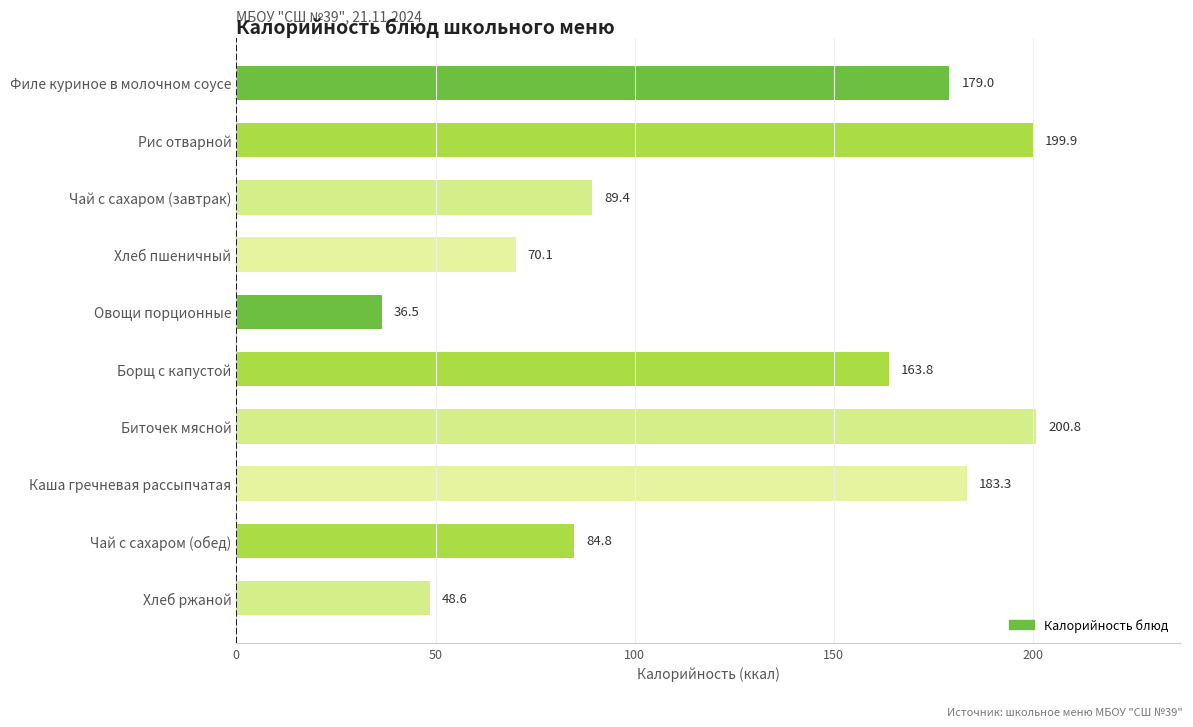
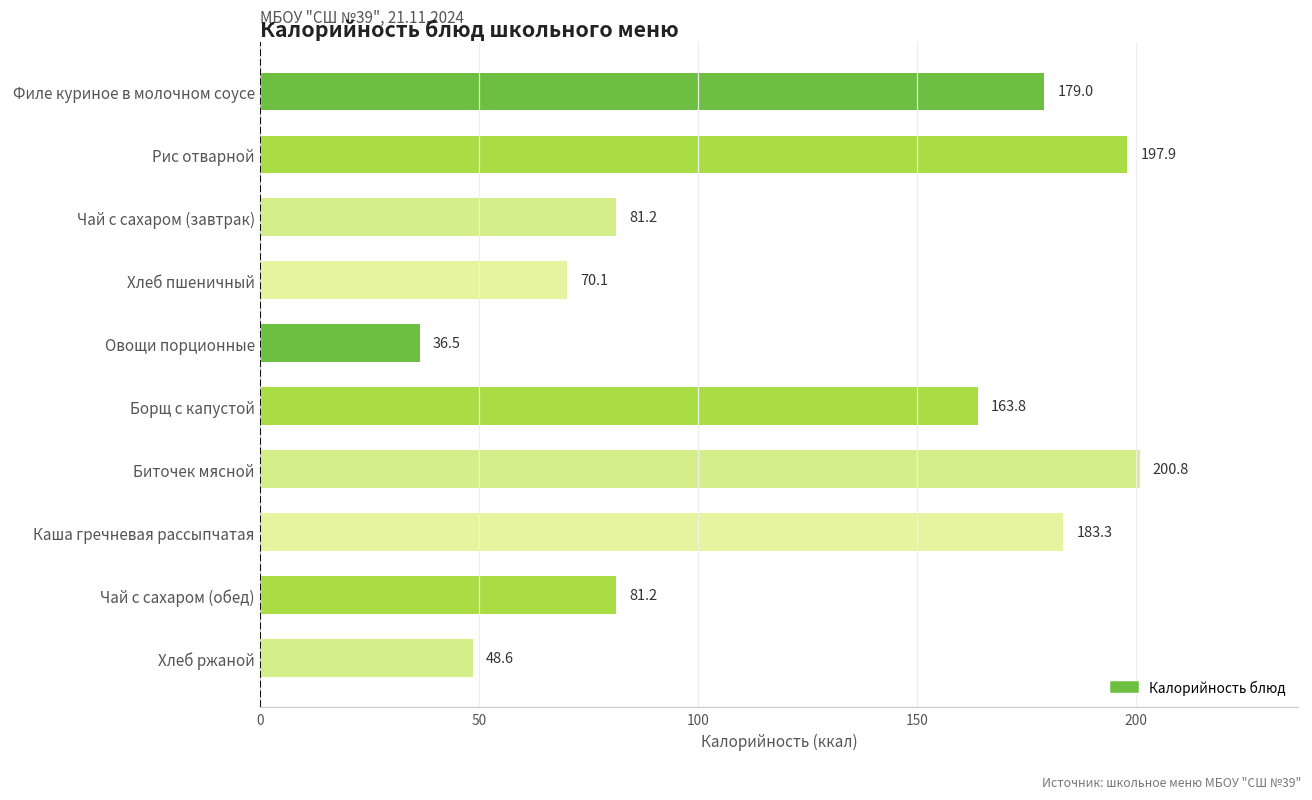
Рис отварной: 199.9 -> 197.9
Чай с сахаром (завтрак): 89.4 -> 81.2
Чай с сахаром (обед): 84.8 -> 81.2
